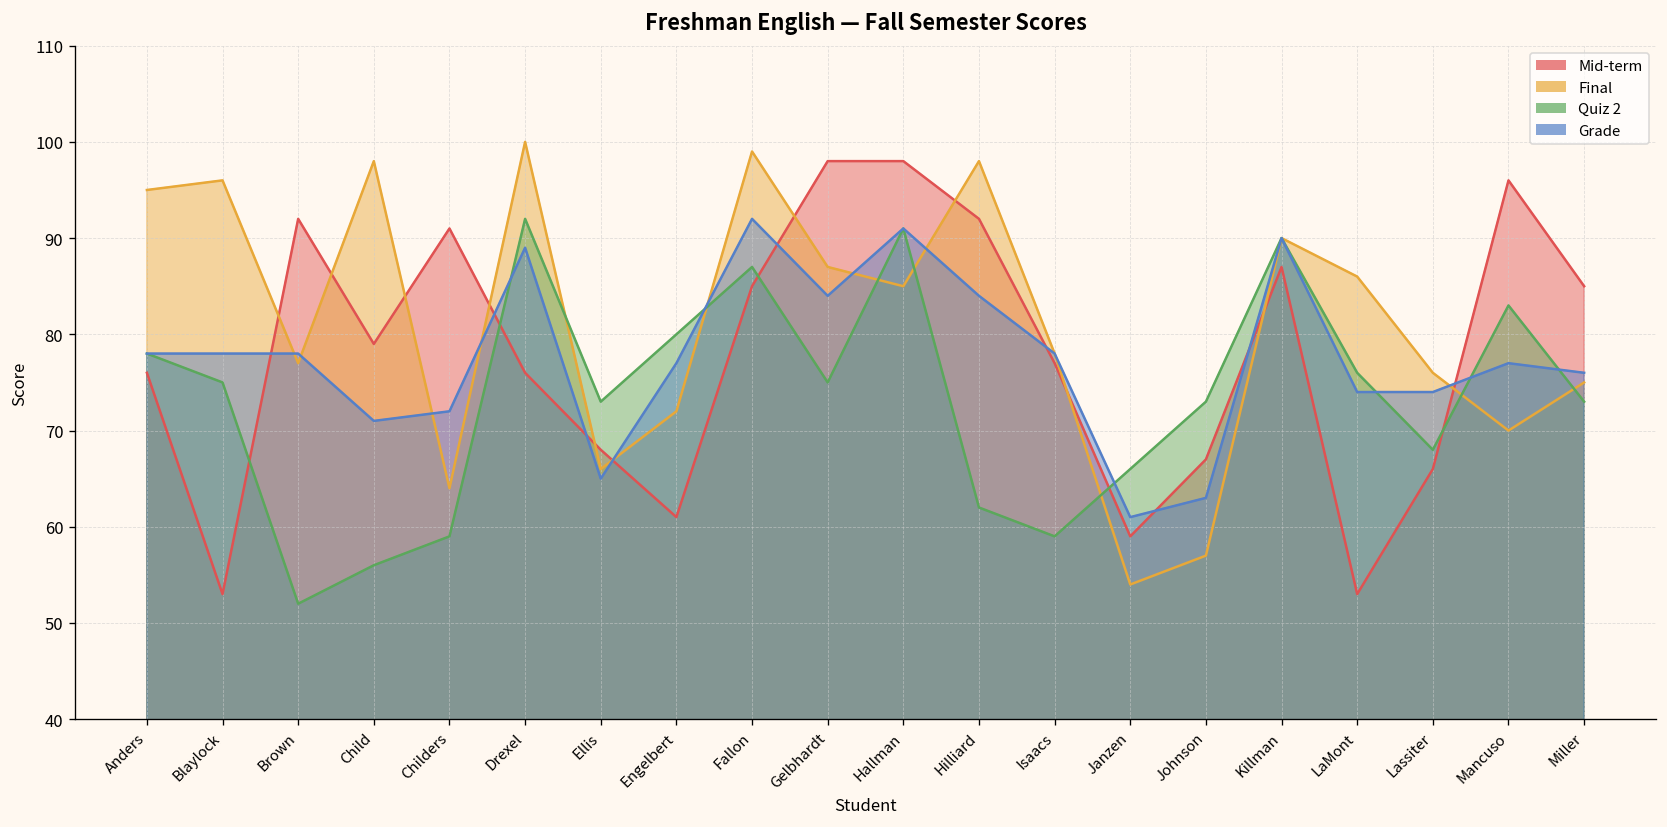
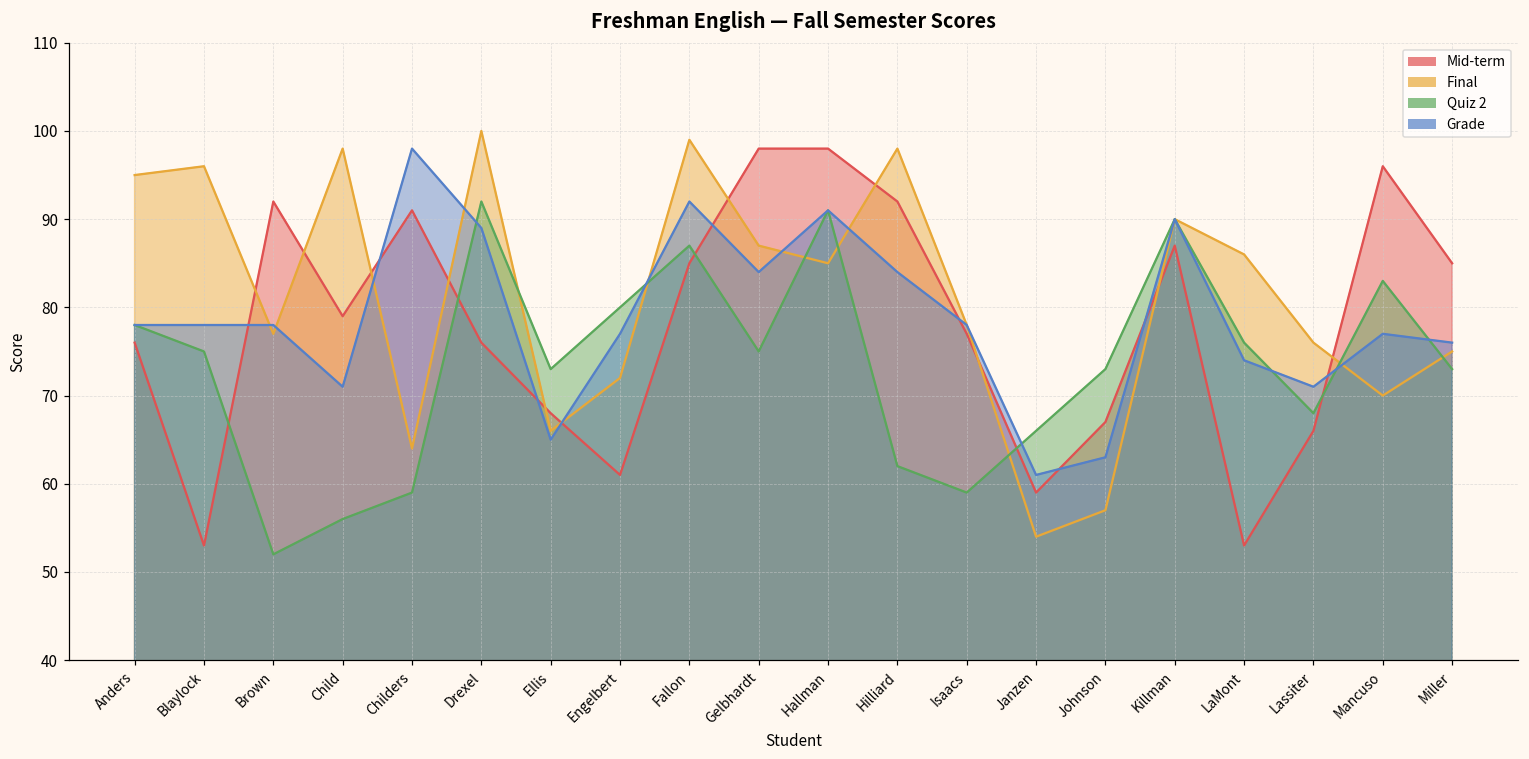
Grade, Childers: 72 -> 98
Grade, Lassiter: 74 -> 71
